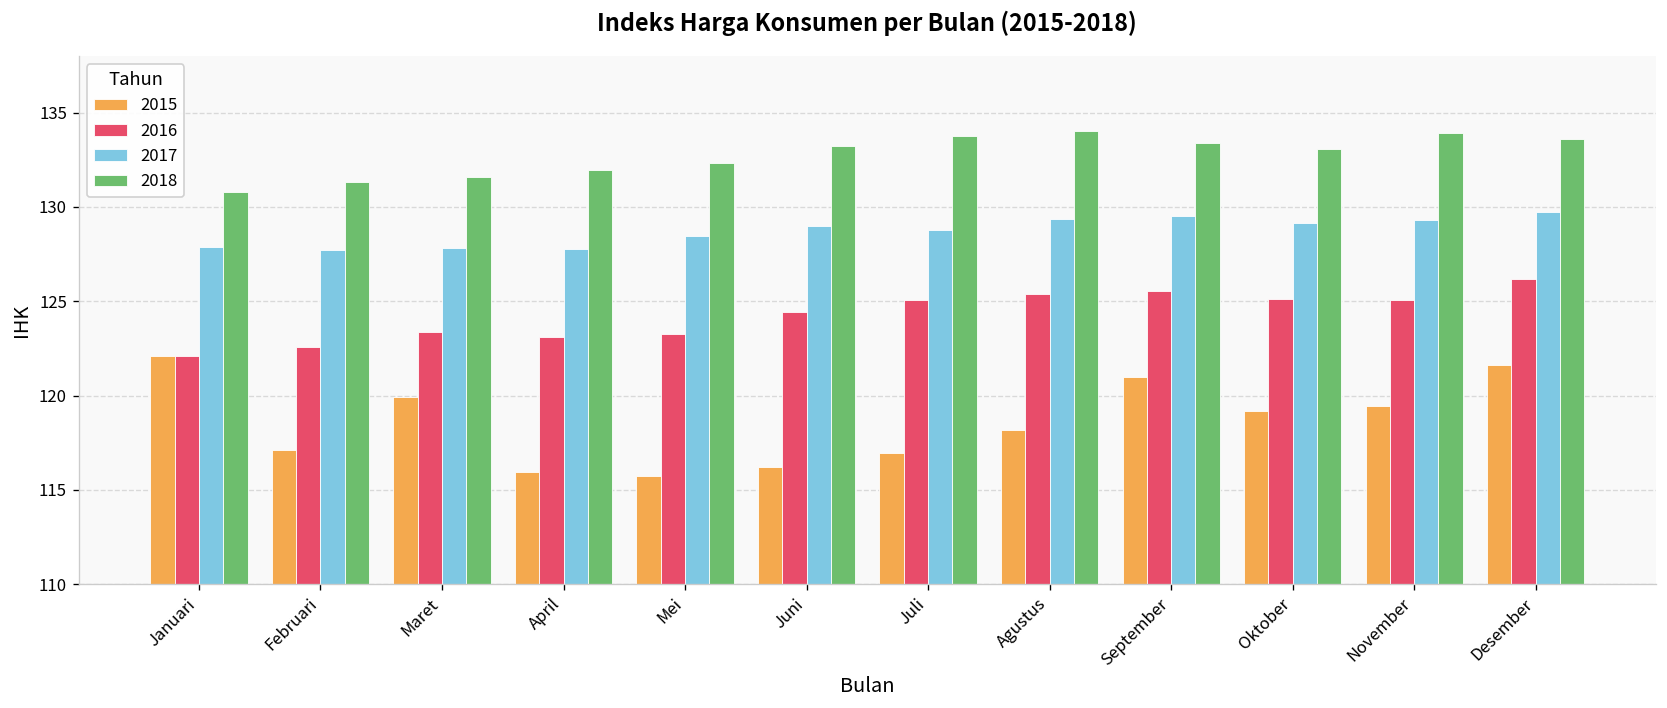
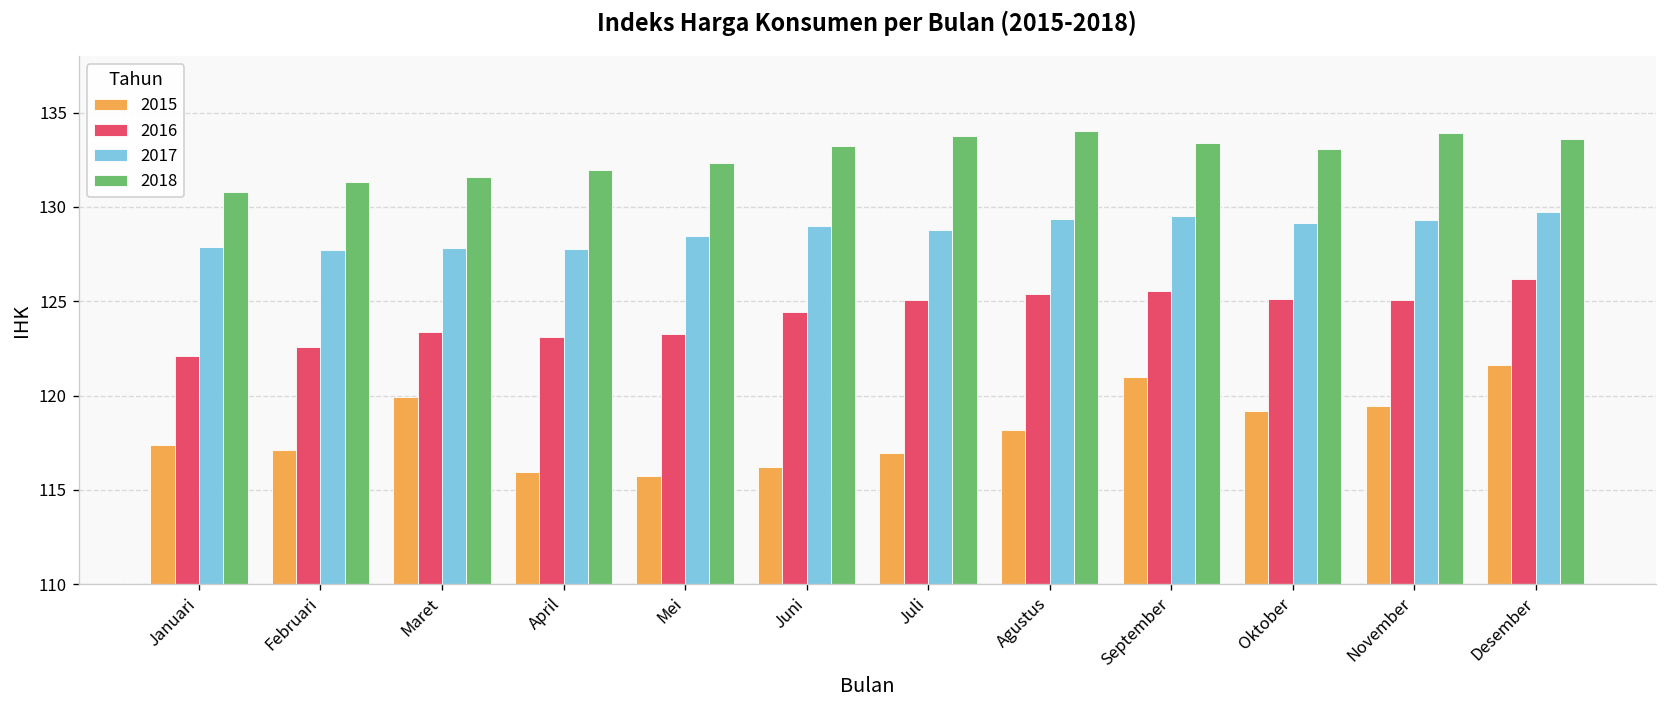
2015, Januari: 122.1 -> 117.4
